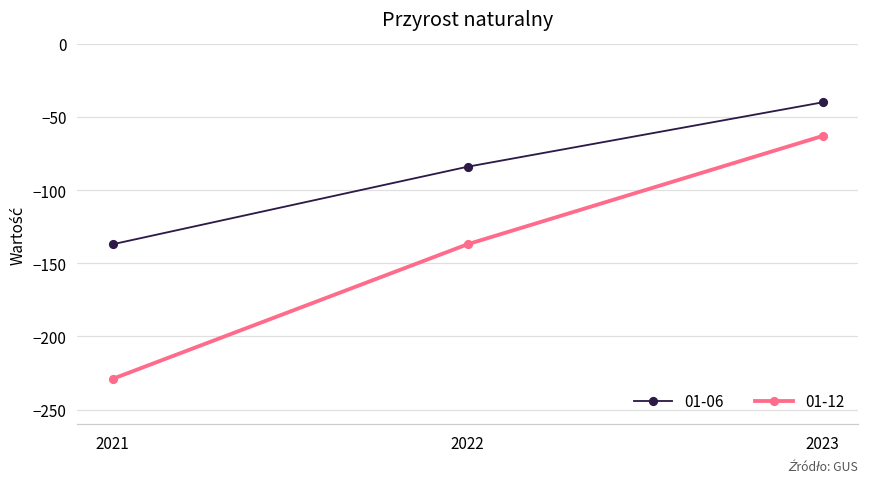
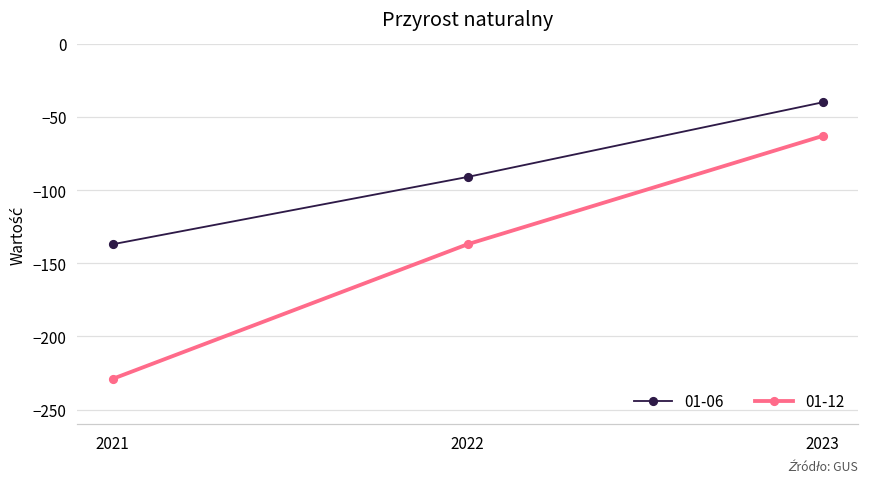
01-06, 2022: -84 -> -91
